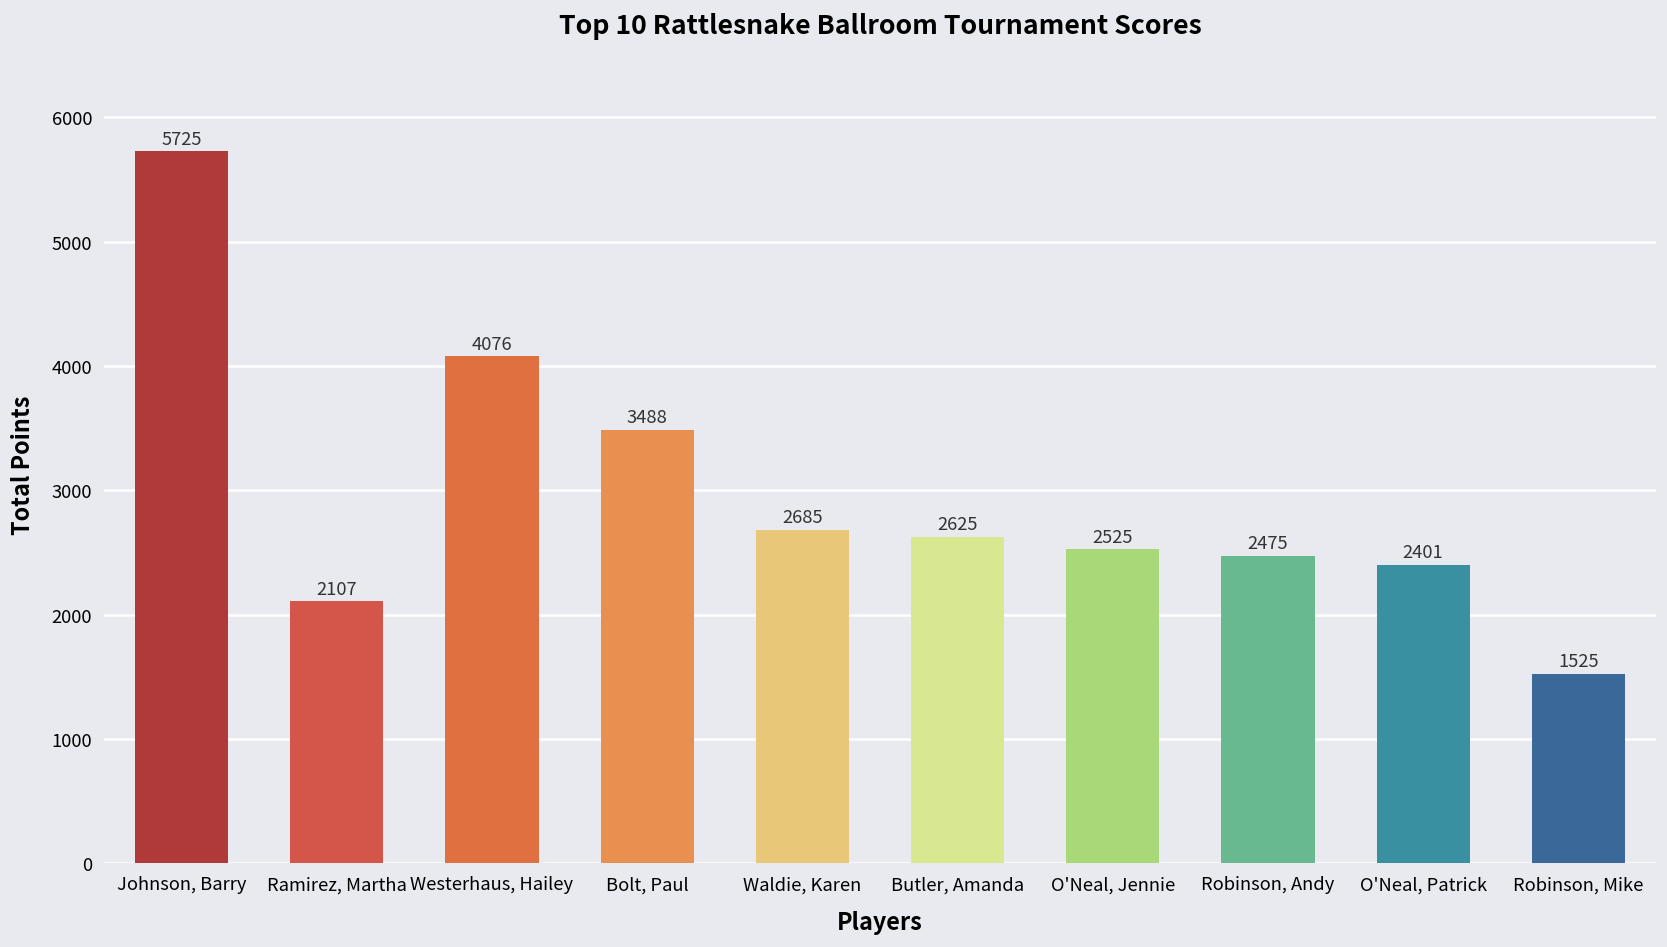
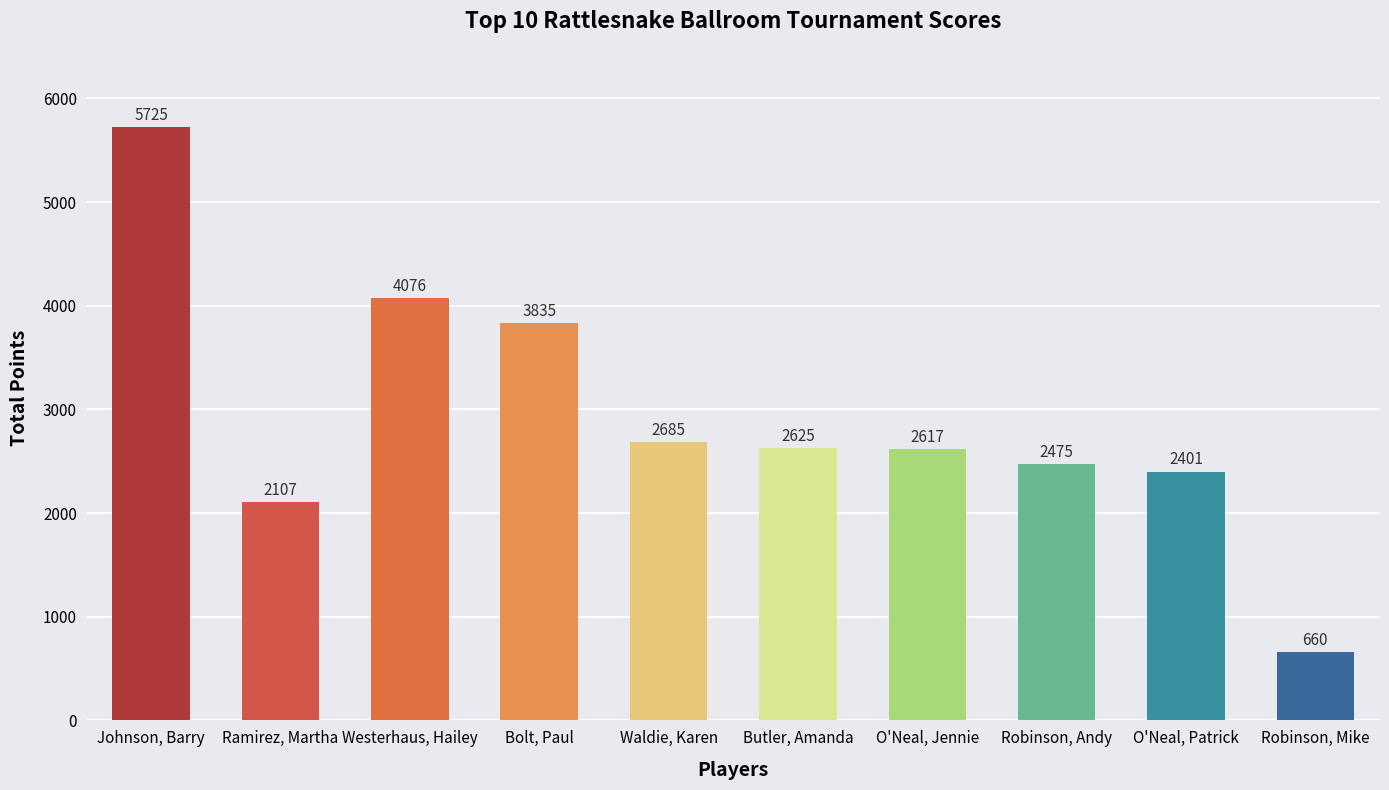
Bolt, Paul: 3488 -> 3835
O'Neal, Jennie: 2525 -> 2617
Robinson, Mike: 1525 -> 660
